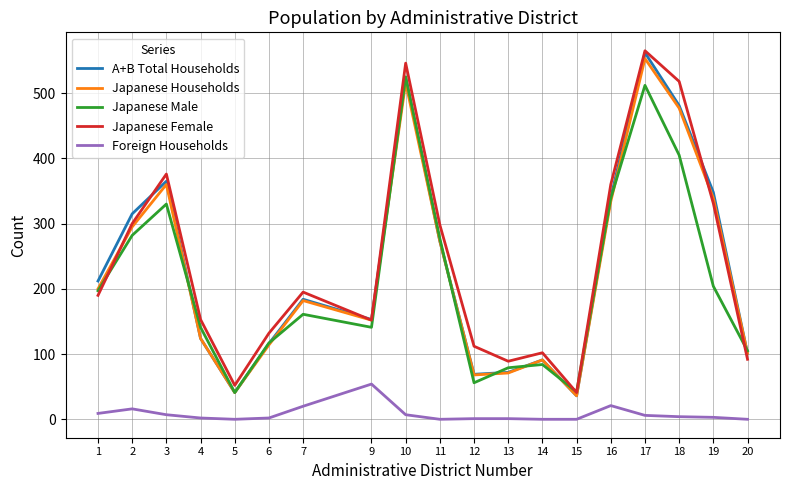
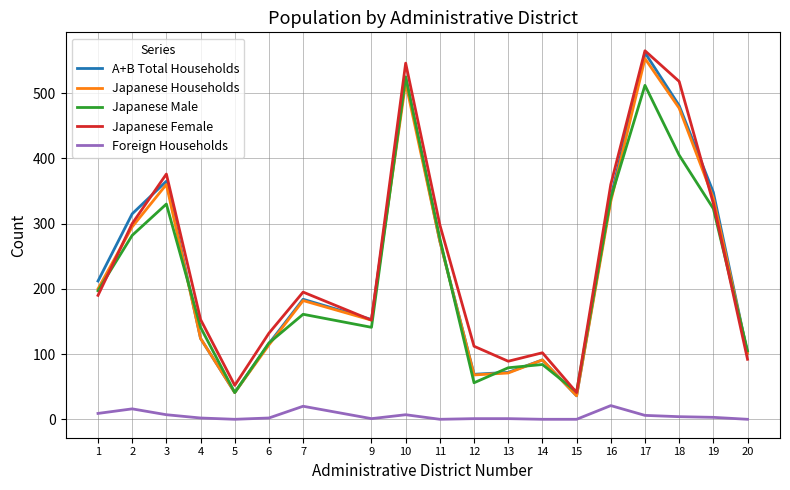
Foreign Households, 9: 50 -> 0
Japanese Male, 19: 200 -> 320
